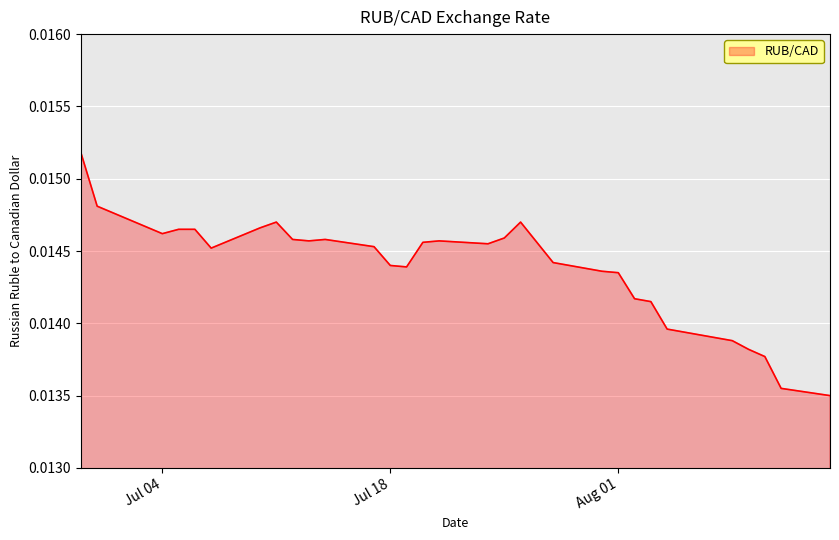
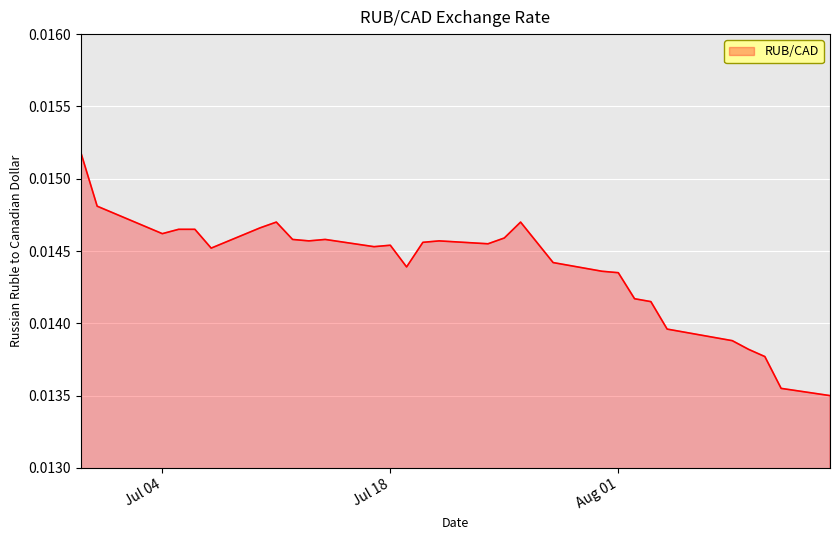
Jul 18: 0.01440 -> 0.01454
